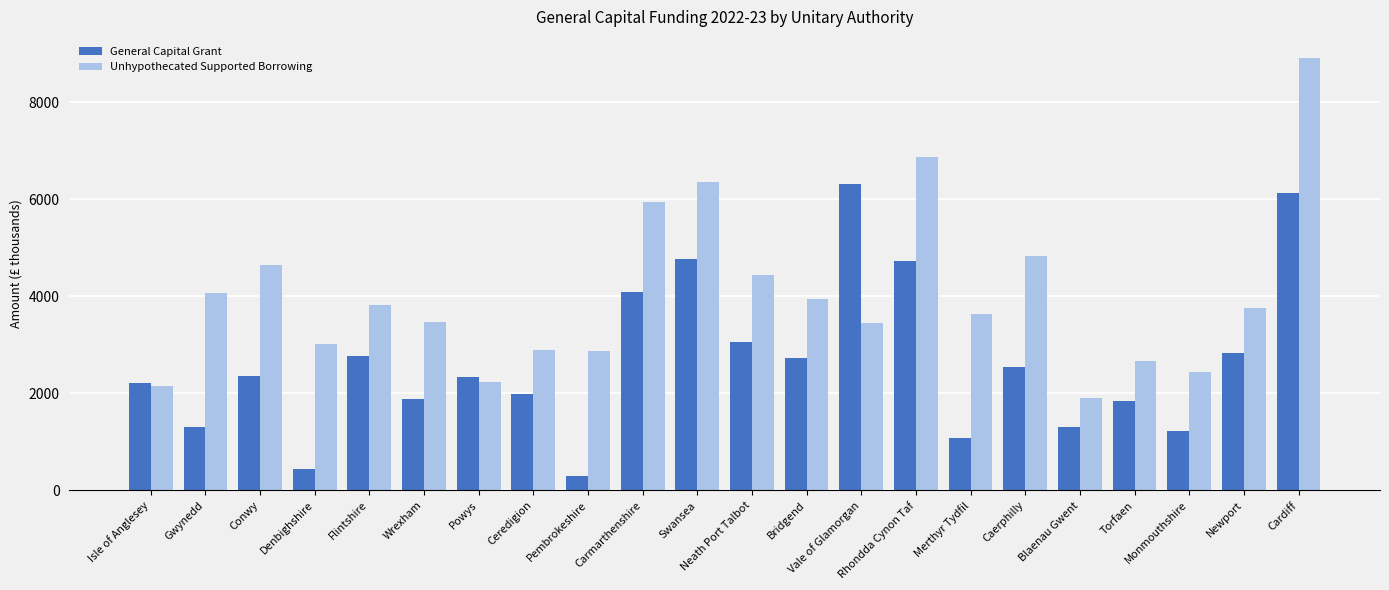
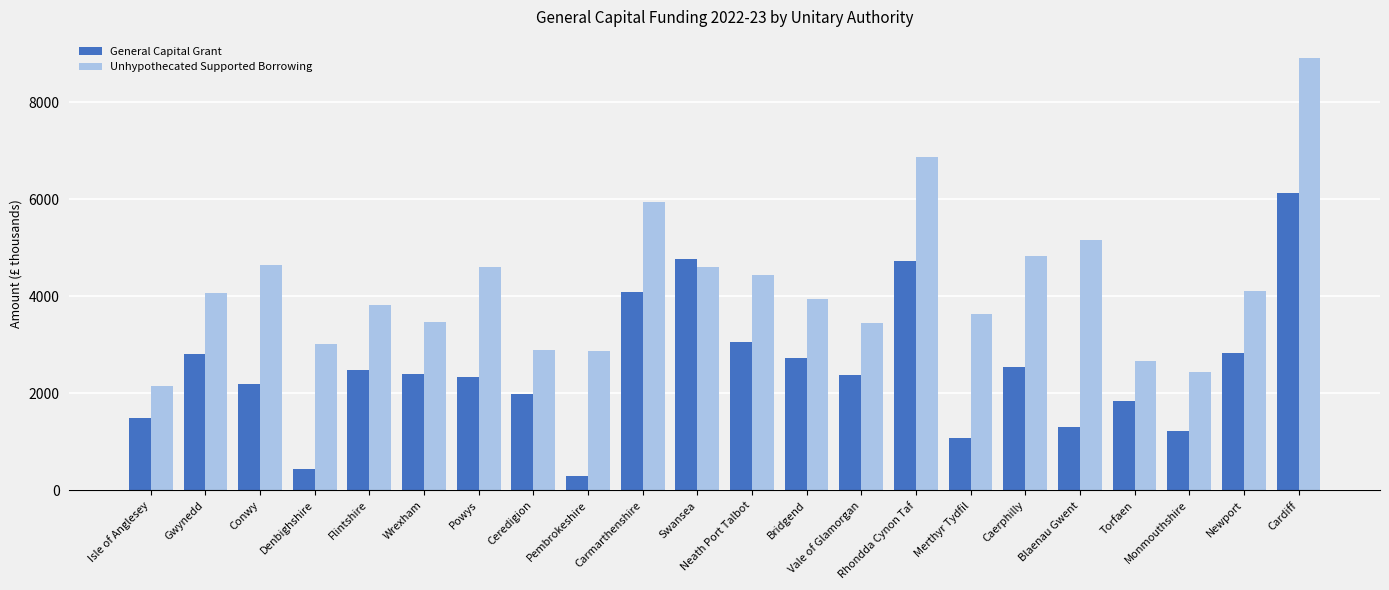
General Capital Grant, Isle of Anglesey: 2200 -> 1500
General Capital Grant, Gwynedd: 1300 -> 2800
General Capital Grant, Conwy: 2400 -> 2200
General Capital Grant, Flintshire: 2800 -> 2500
General Capital Grant, Wrexham: 1900 -> 2400
Unhypothecated Supported Borrowing, Powys: 2200 -> 4600
Unhypothecated Supported Borrowing, Swansea: 6300 -> 4600
General Capital Grant, Vale of Glamorgan: 6300 -> 2400
Unhypothecated Supported Borrowing, Blaenau Gwent: 1900 -> 5200
Unhypothecated Supported Borrowing, Newport: 3800 -> 4100
